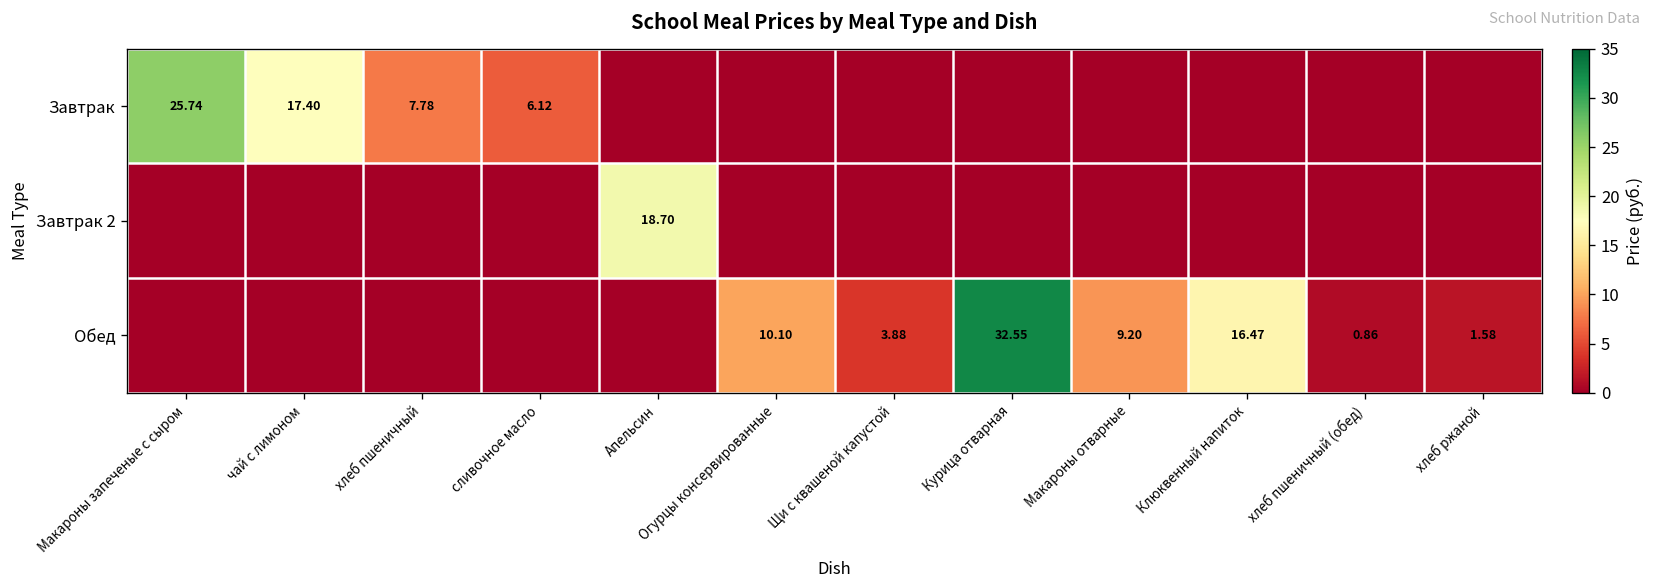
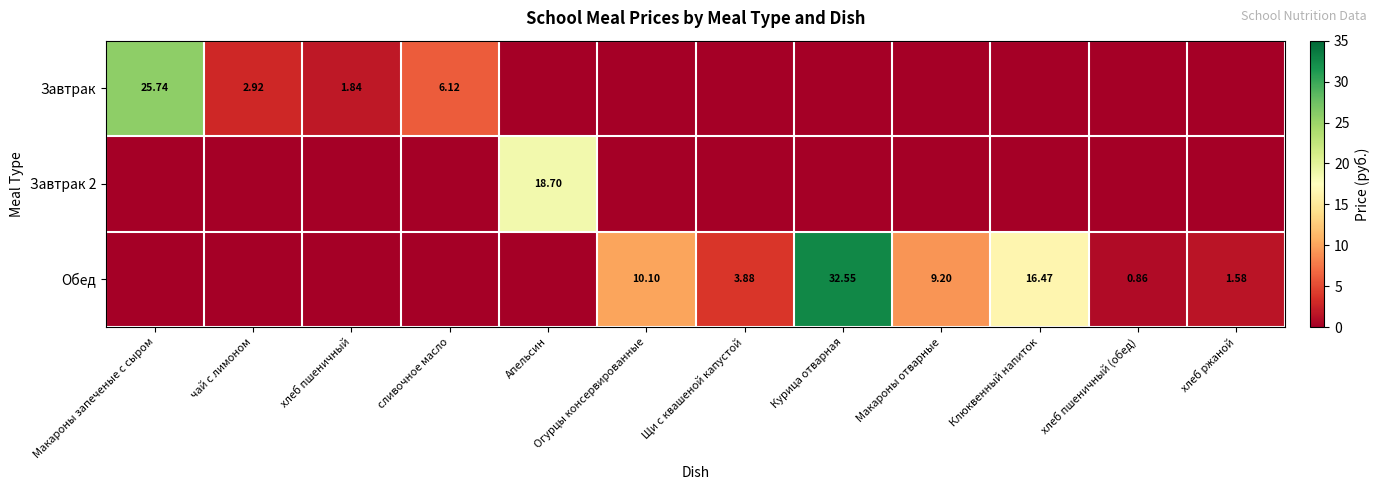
Завтрак, чай с лимоном: 17.40 -> 2.92
Завтрак, хлеб пшеничный: 7.78 -> 1.84
